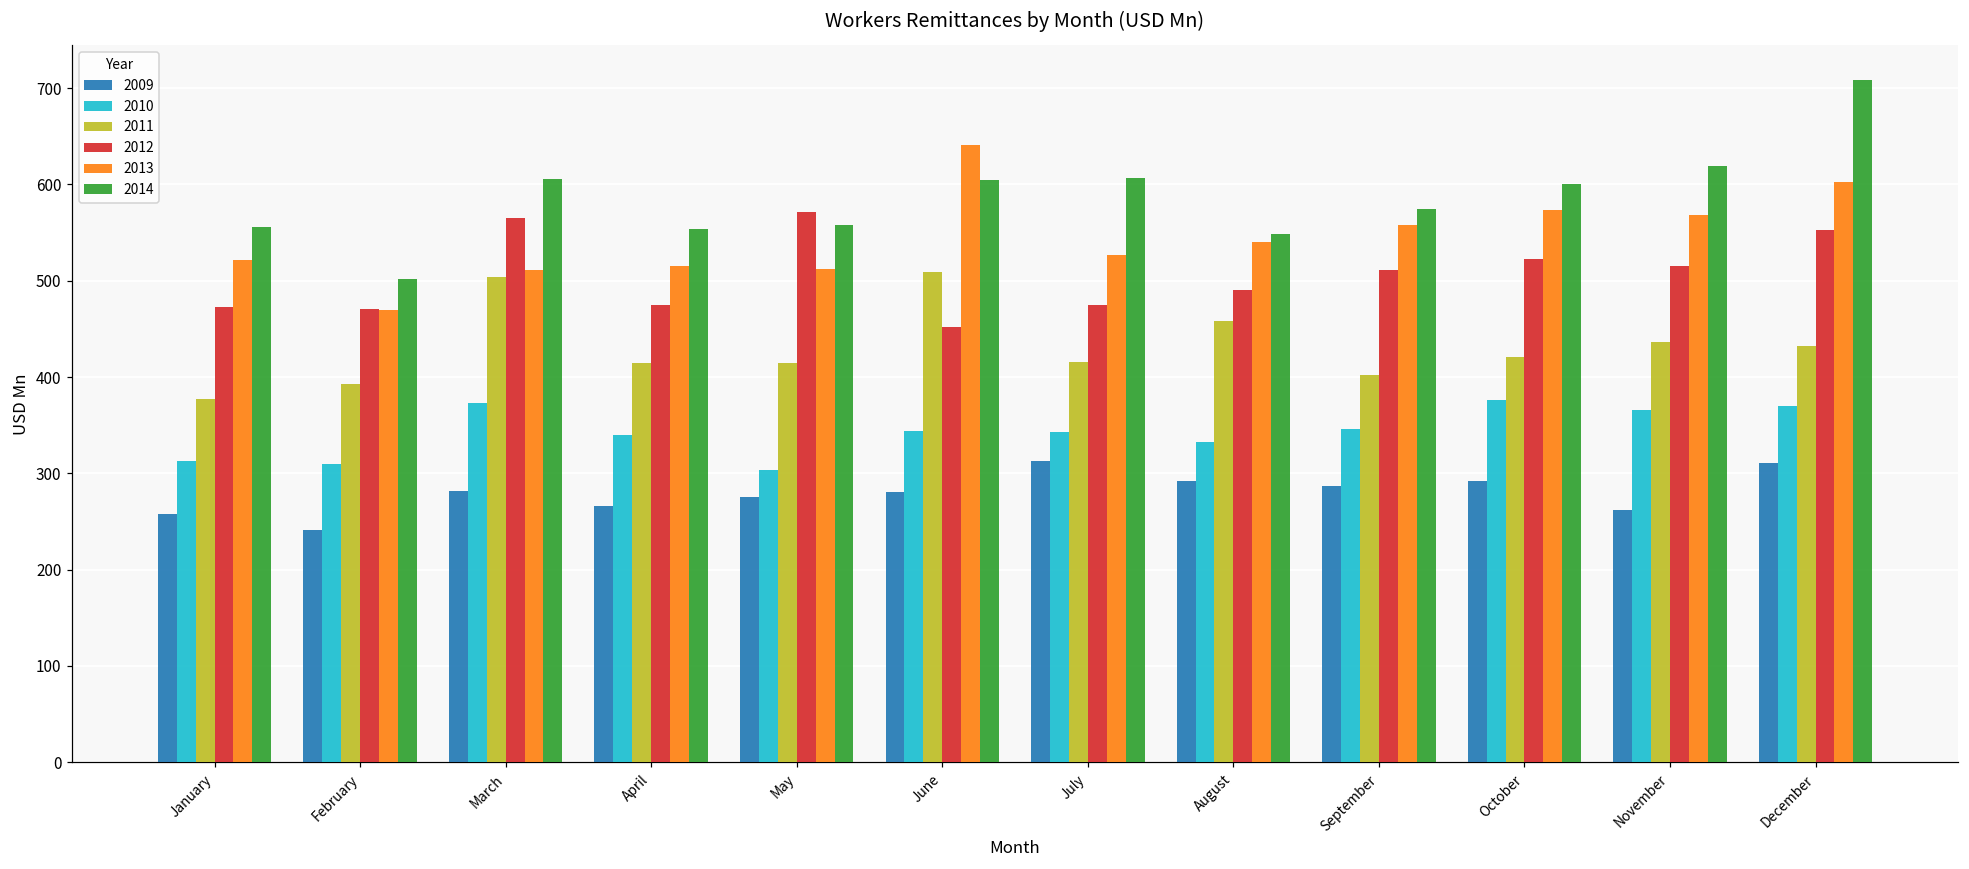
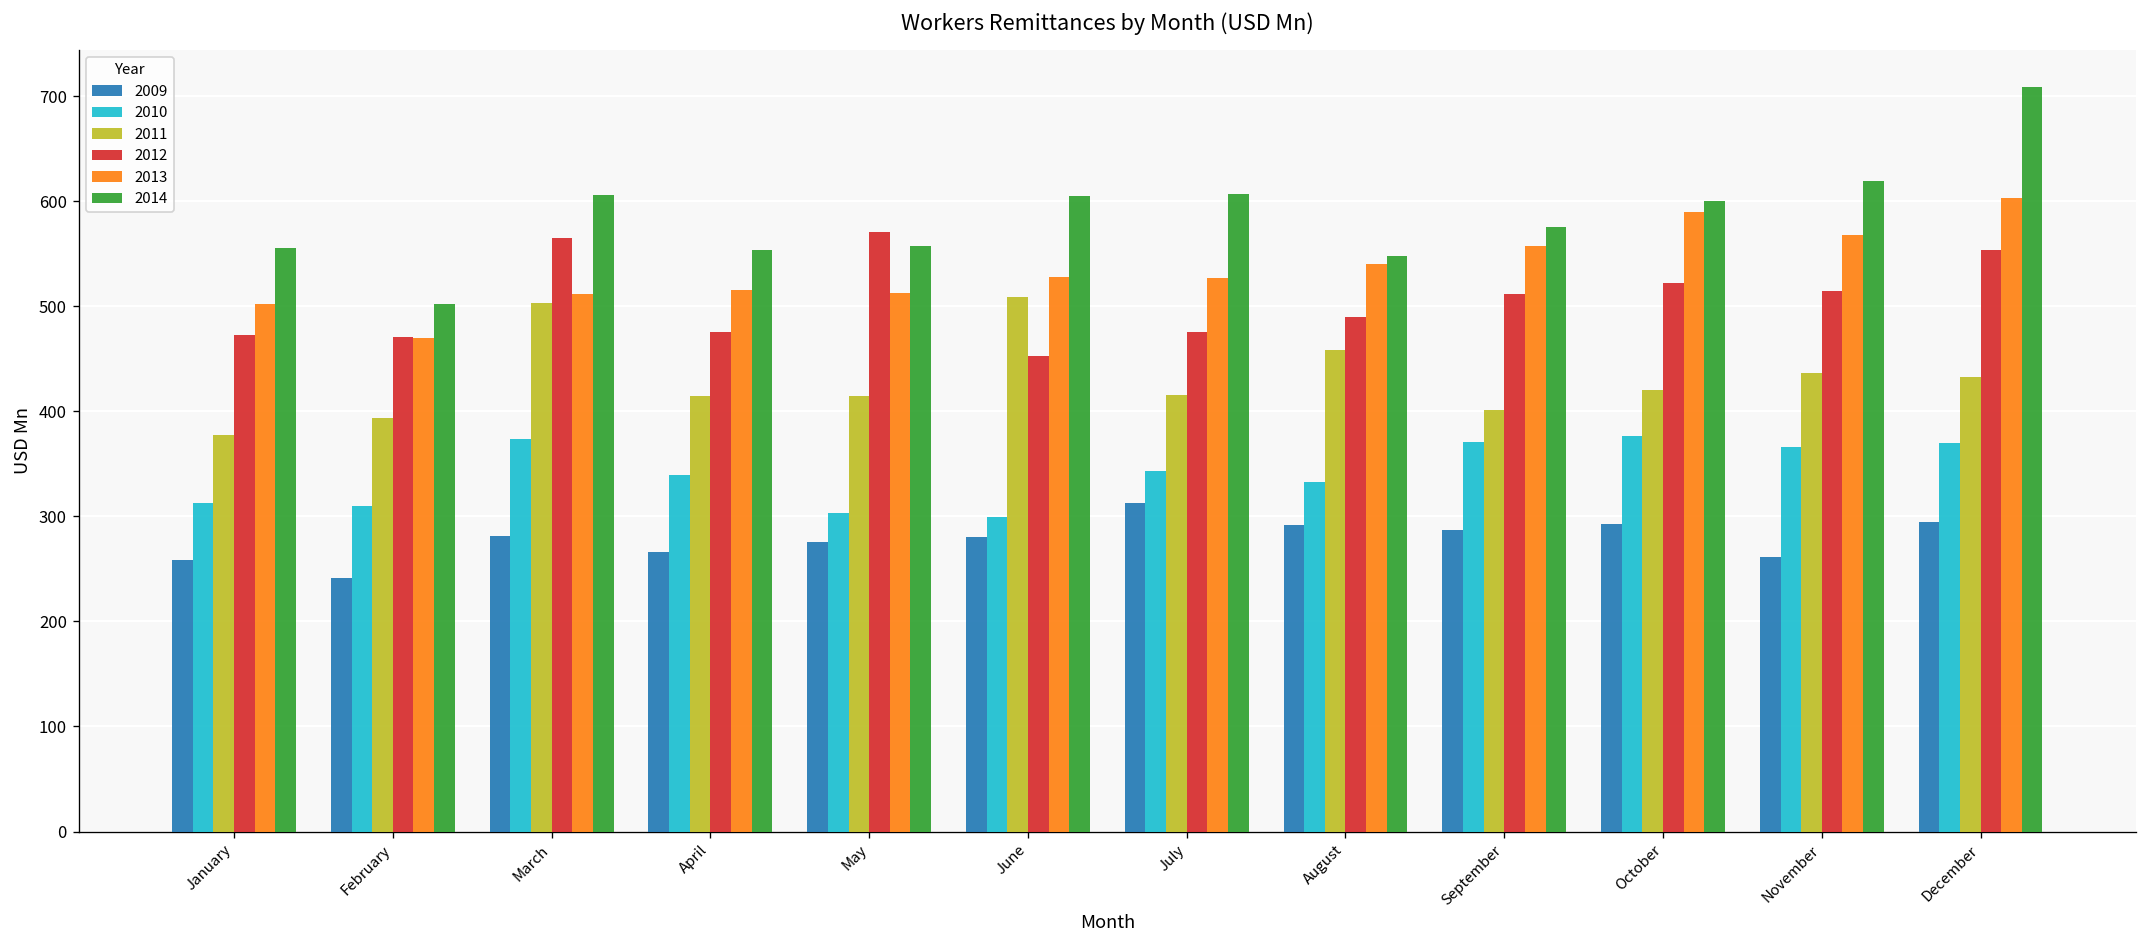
2013, January: 520 -> 500
2010, June: 340 -> 300
2013, June: 640 -> 530
2010, September: 350 -> 370
2013, October: 570 -> 590
2009, December: 310 -> 290
